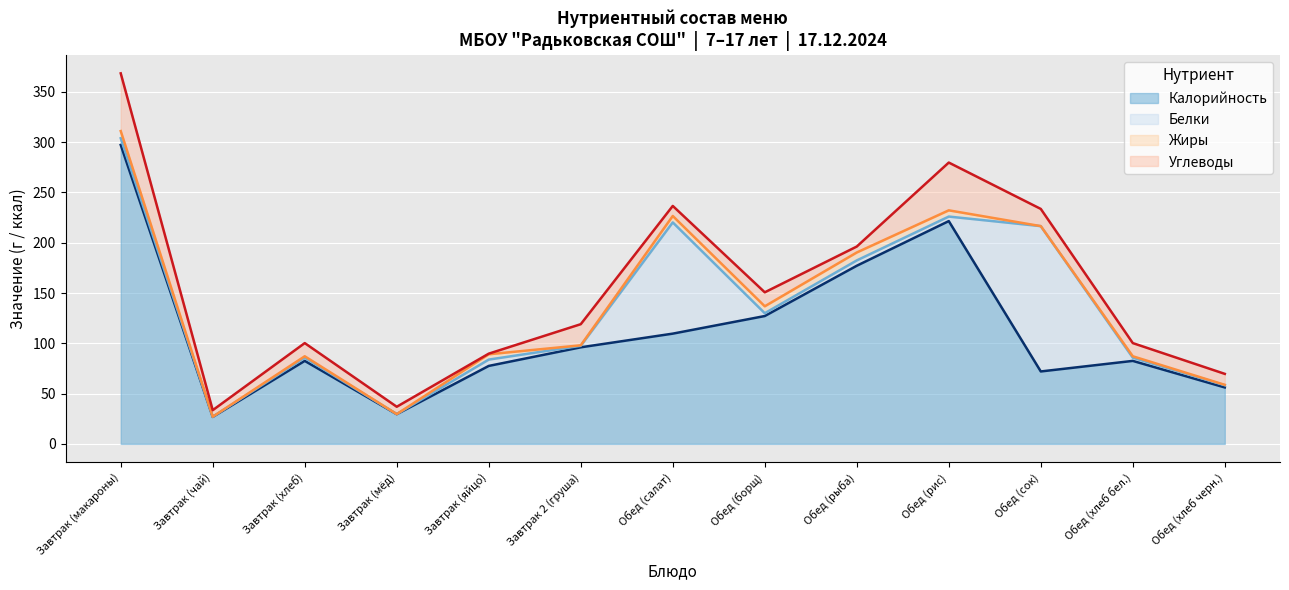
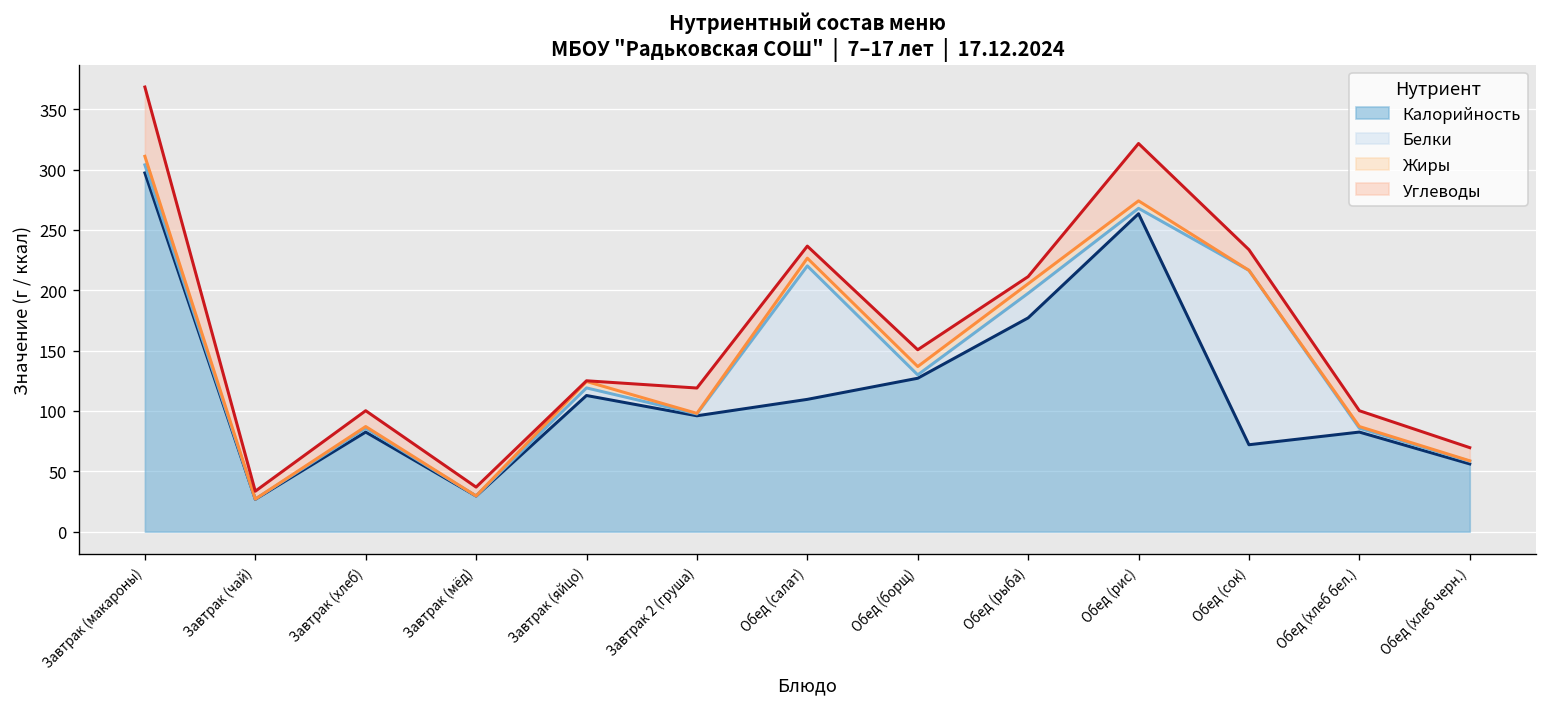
Калорийность, Завтрак (яйцо): 78 -> 113
Белки, Обед (рыба): 5 -> 20
Калорийность, Обед (рис): 222 -> 263
